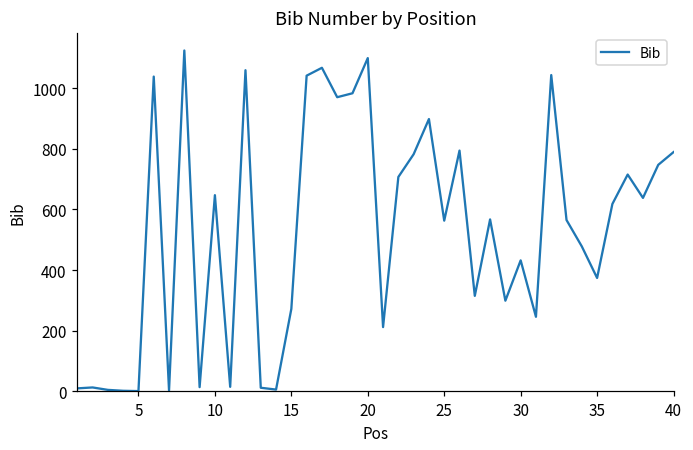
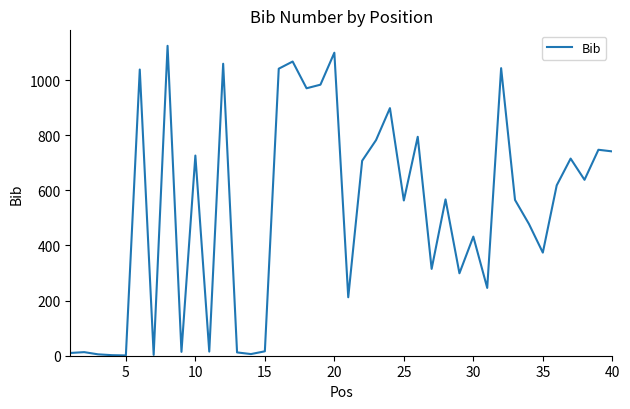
10: 650 -> 730
15: 270 -> 20
40: 790 -> 740
